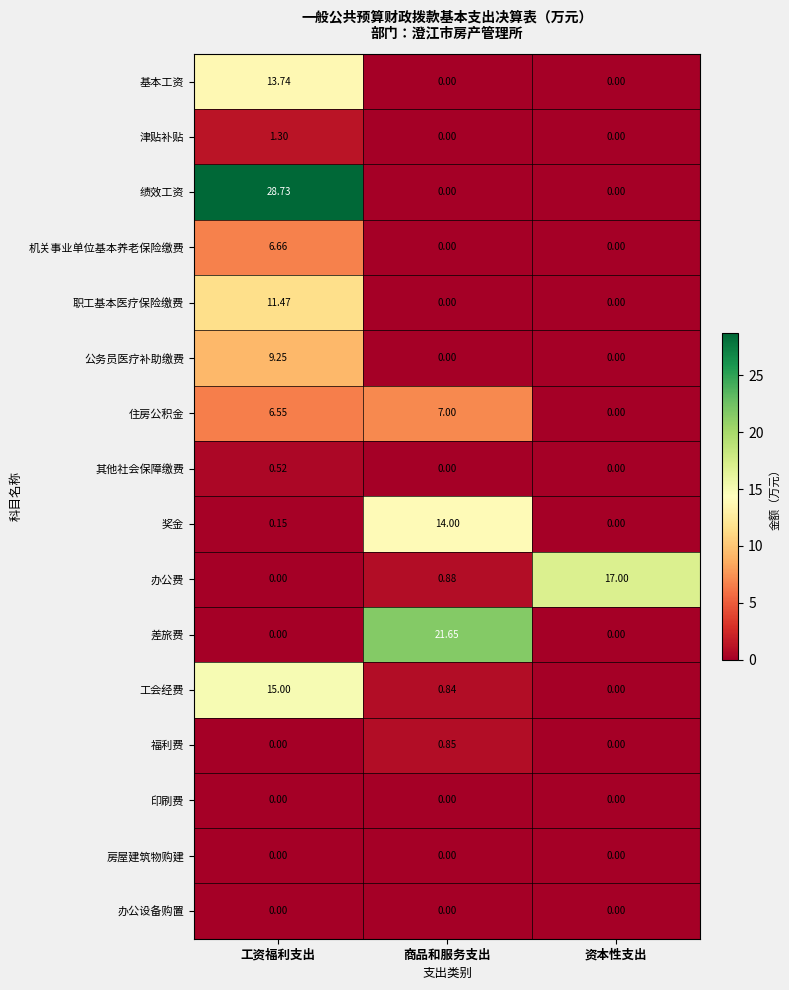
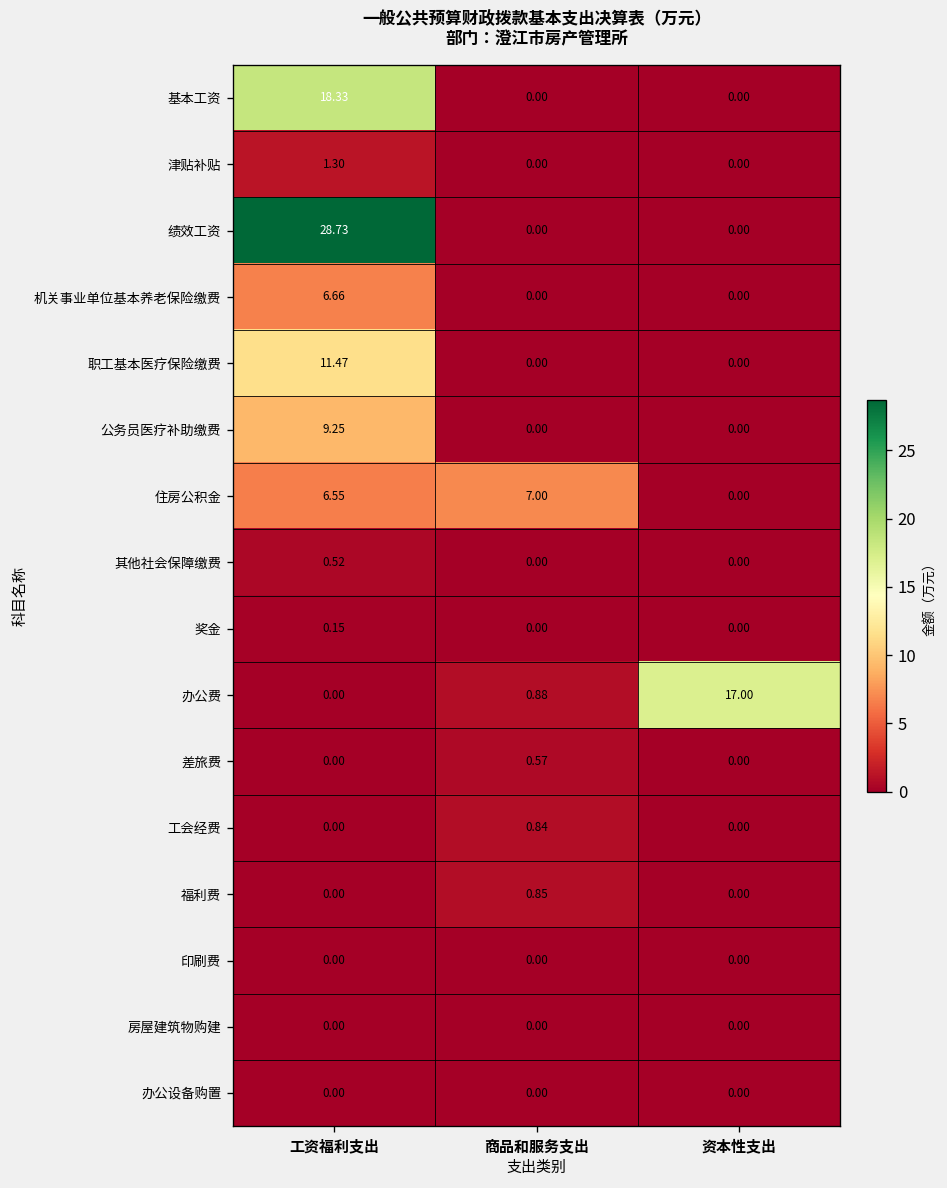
基本工资, 工资福利支出: 13.74 -> 18.33
奖金, 商品和服务支出: 14.00 -> 0.00
差旅费, 商品和服务支出: 21.65 -> 0.57
工会经费, 工资福利支出: 15.00 -> 0.00
